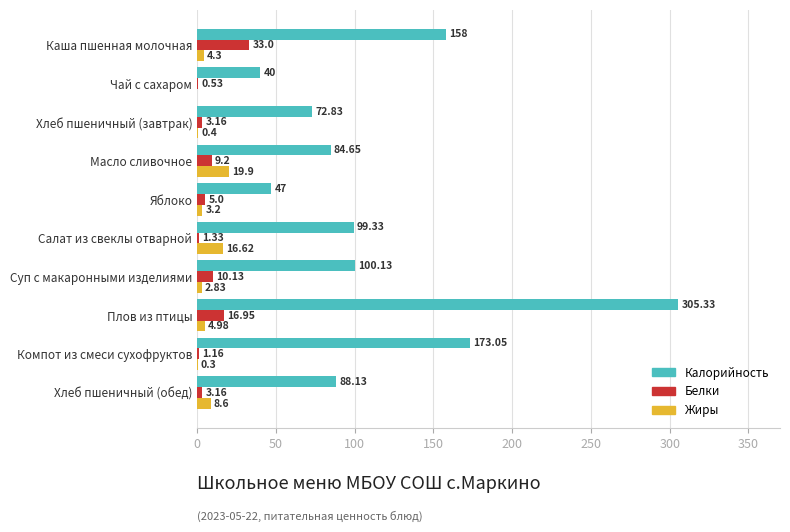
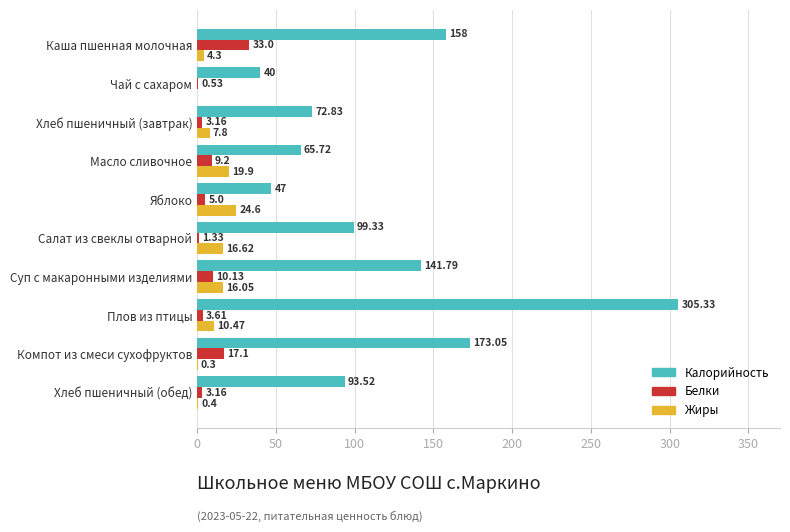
Жиры, Хлеб пшеничный (завтрак): 0.4 -> 7.8
Калорийность, Масло сливочное: 84.65 -> 65.72
Жиры, Яблоко: 3.2 -> 24.6
Калорийность, Суп с макаронными изделиями: 100.13 -> 141.79
Жиры, Суп с макаронными изделиями: 2.83 -> 16.05
Белки, Плов из птицы: 16.95 -> 3.61
Жиры, Плов из птицы: 4.98 -> 10.47
Белки, Компот из смеси сухофруктов: 1.16 -> 17.1
Калорийность, Хлеб пшеничный (обед): 88.13 -> 93.52
Жиры, Хлеб пшеничный (обед): 8.6 -> 0.4
